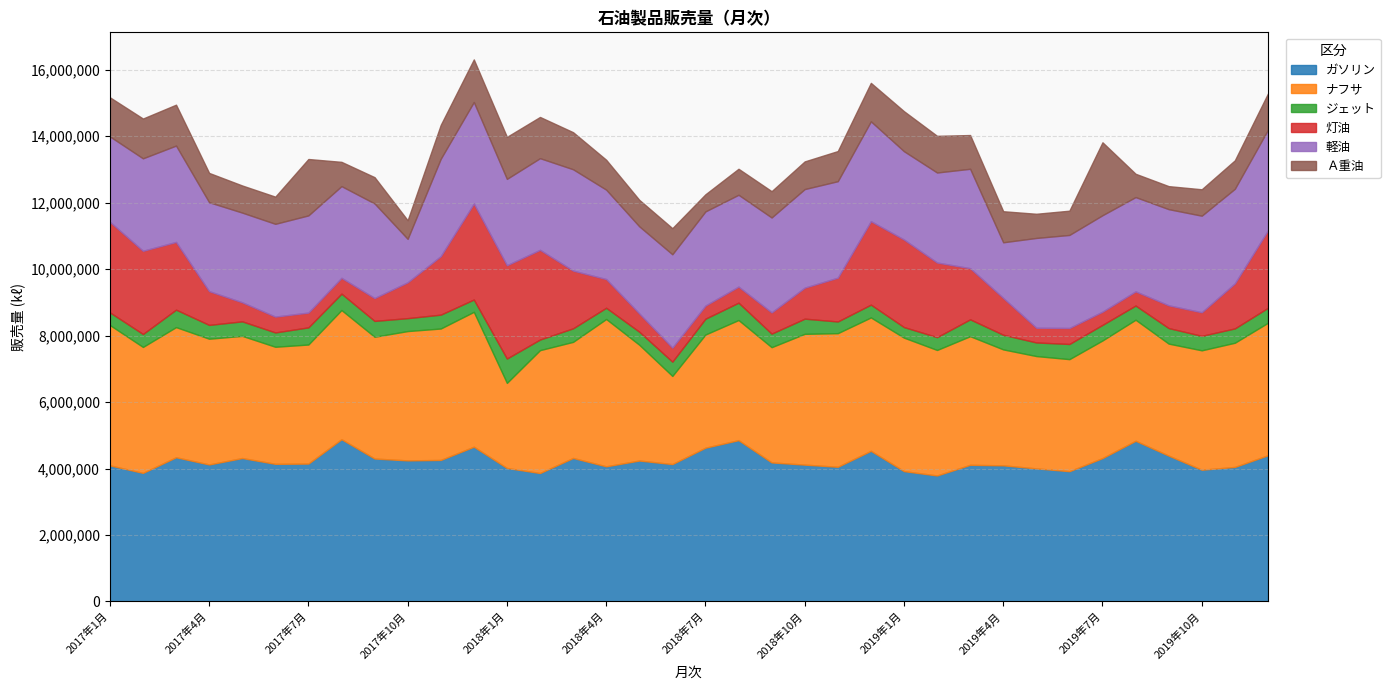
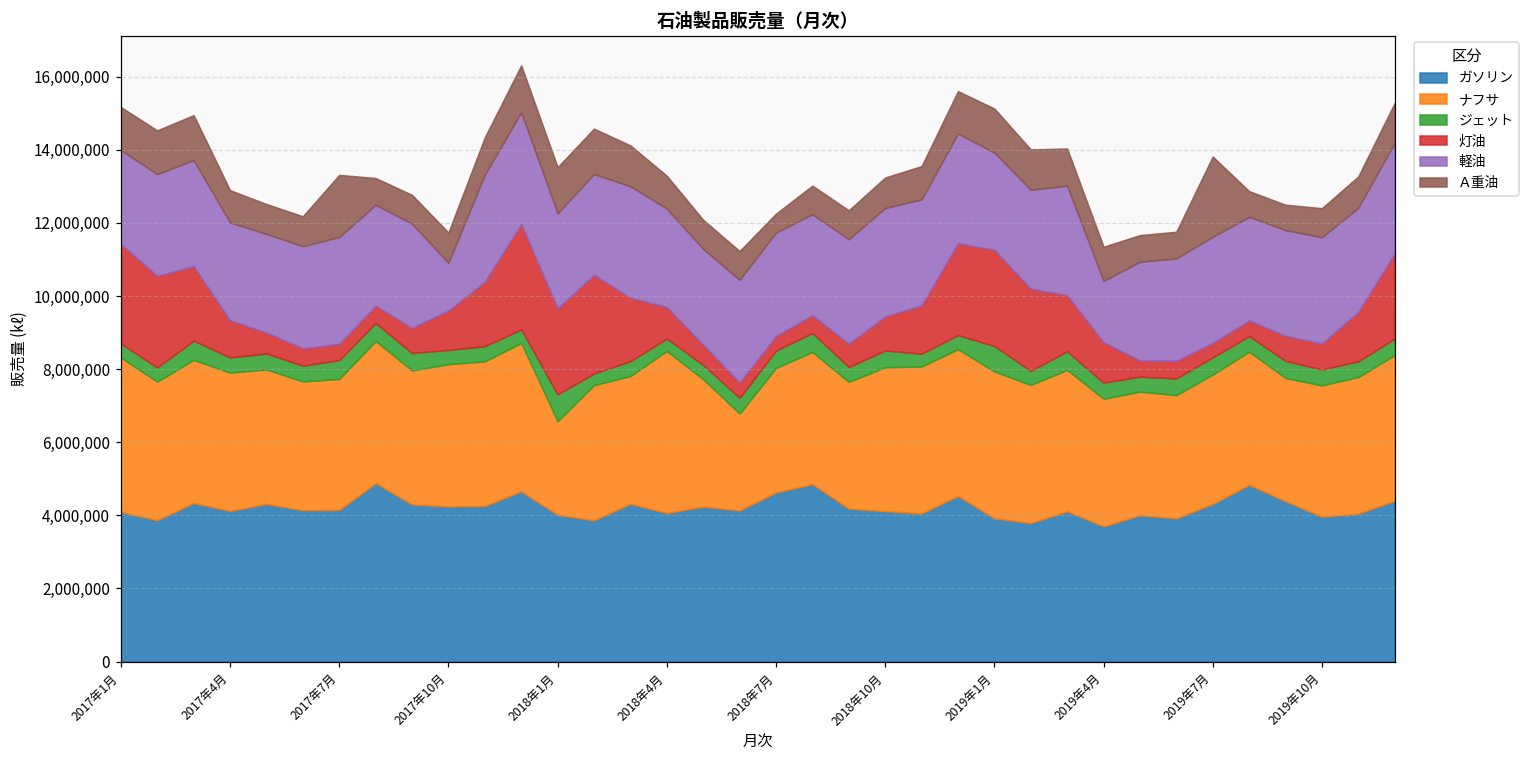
Ａ重油, 2017年10月: 600,000 -> 800,000
灯油, 2018年1月: 2,800,000 -> 2,400,000
ジェット, 2019年1月: 300,000 -> 700,000
ガソリン, 2019年4月: 4,100,000 -> 3,700,000
